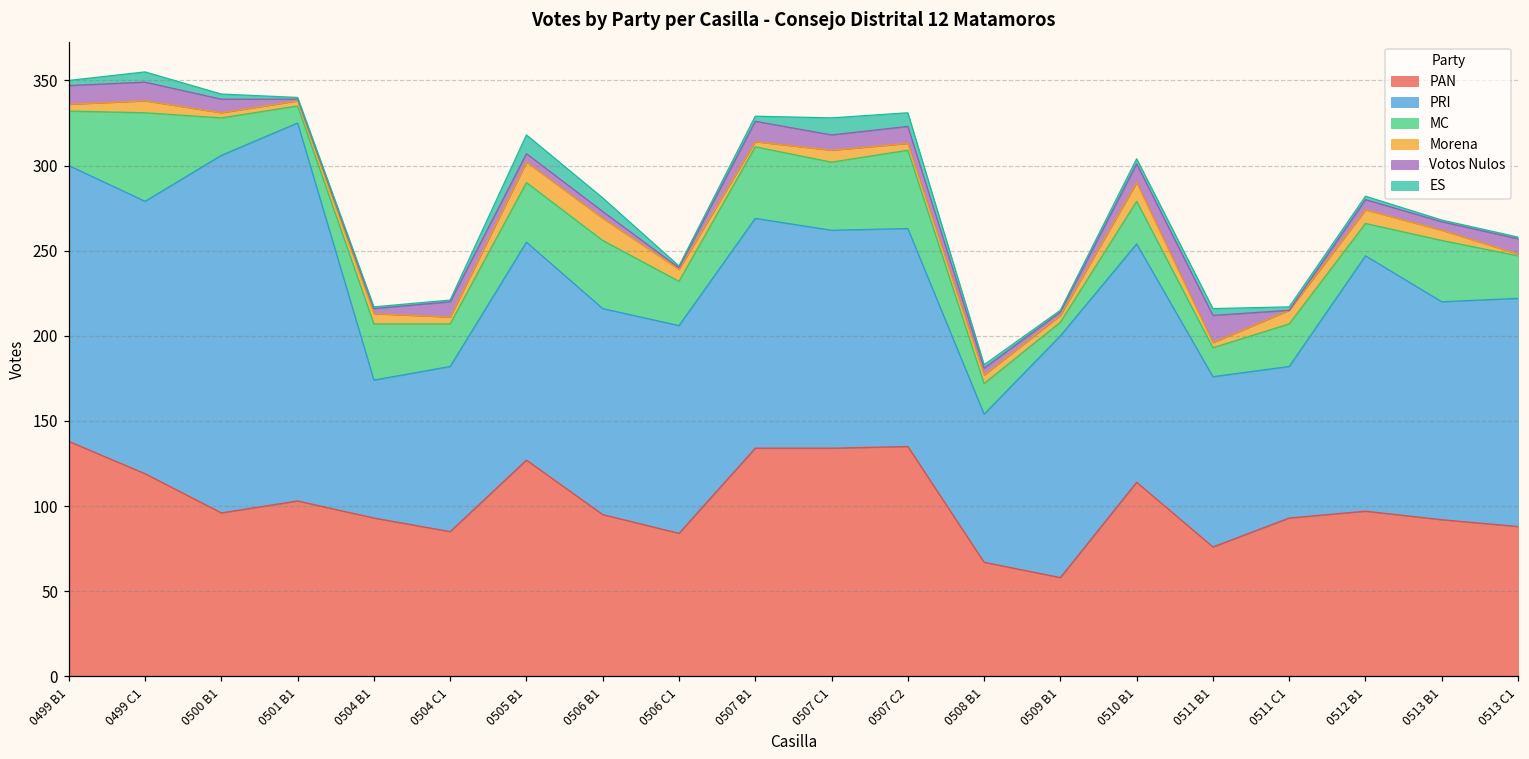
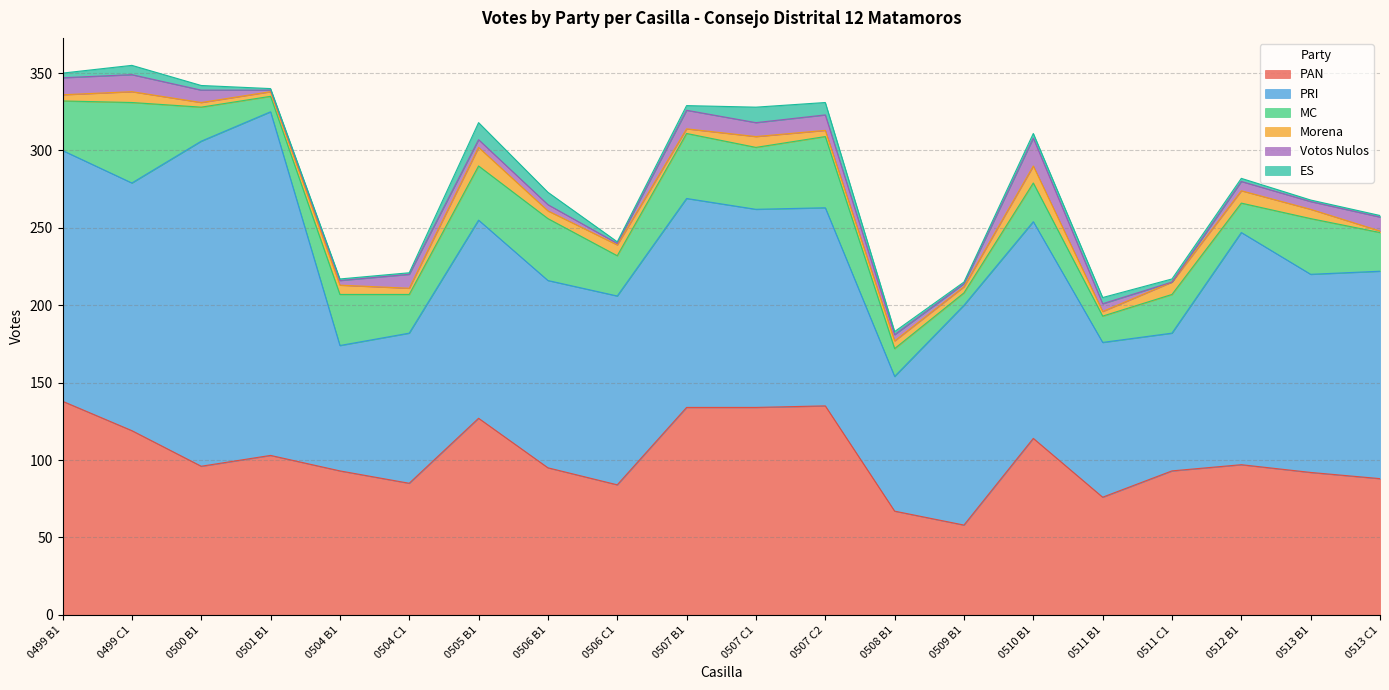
Morena, 0506 B1: 13 -> 5
Votos Nulos, 0510 B1: 11 -> 18
Votos Nulos, 0511 B1: 16 -> 5
